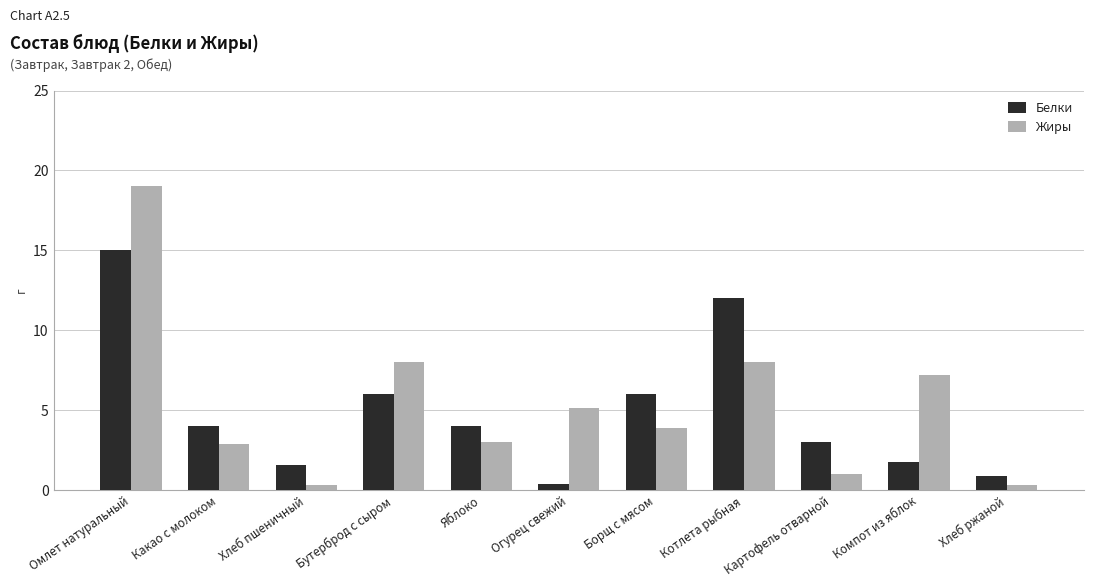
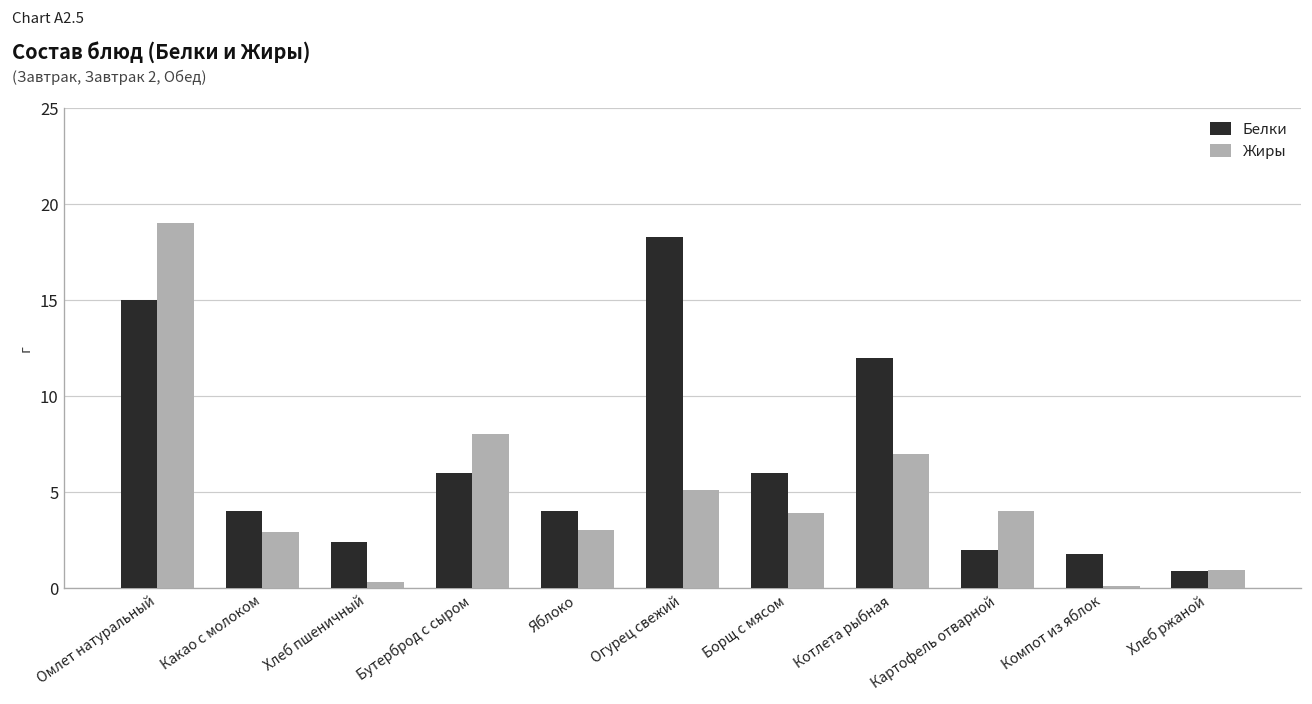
Белки, Хлеб пшеничный: 1.6 -> 2.4
Белки, Огурец свежий: 0.4 -> 18.3
Жиры, Котлета рыбная: 8 -> 7
Белки, Картофель отварной: 3 -> 2
Жиры, Картофель отварной: 1 -> 4
Жиры, Компот из яблок: 7.2 -> 0.1
Жиры, Хлеб ржаной: 0.3 -> 0.9
